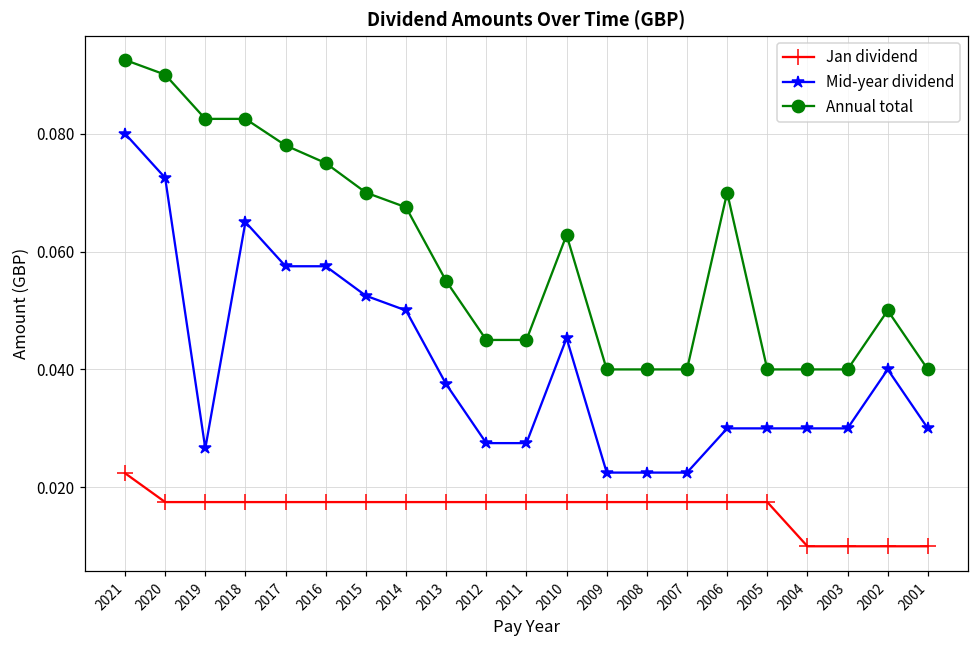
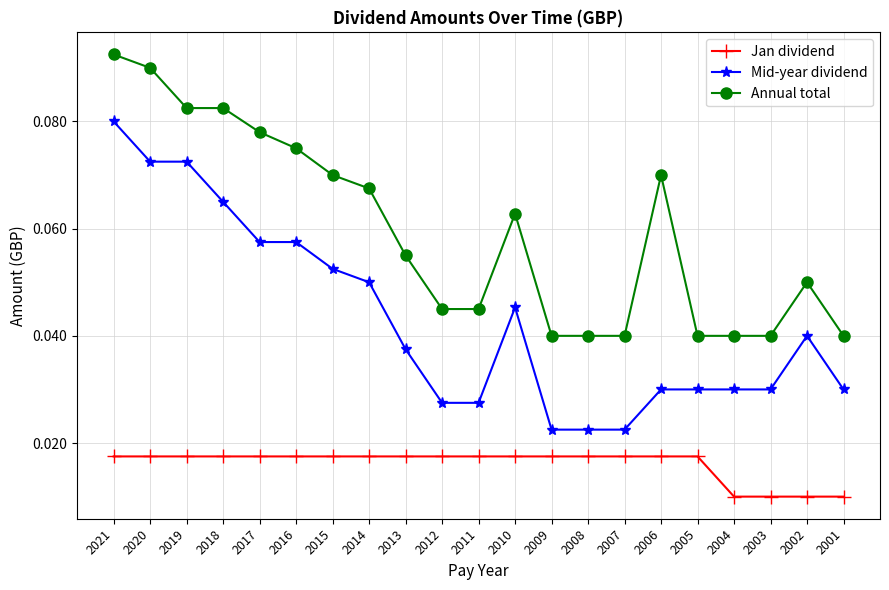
Jan dividend, 2021: 0.022 -> 0.018
Mid-year dividend, 2019: 0.027 -> 0.073
